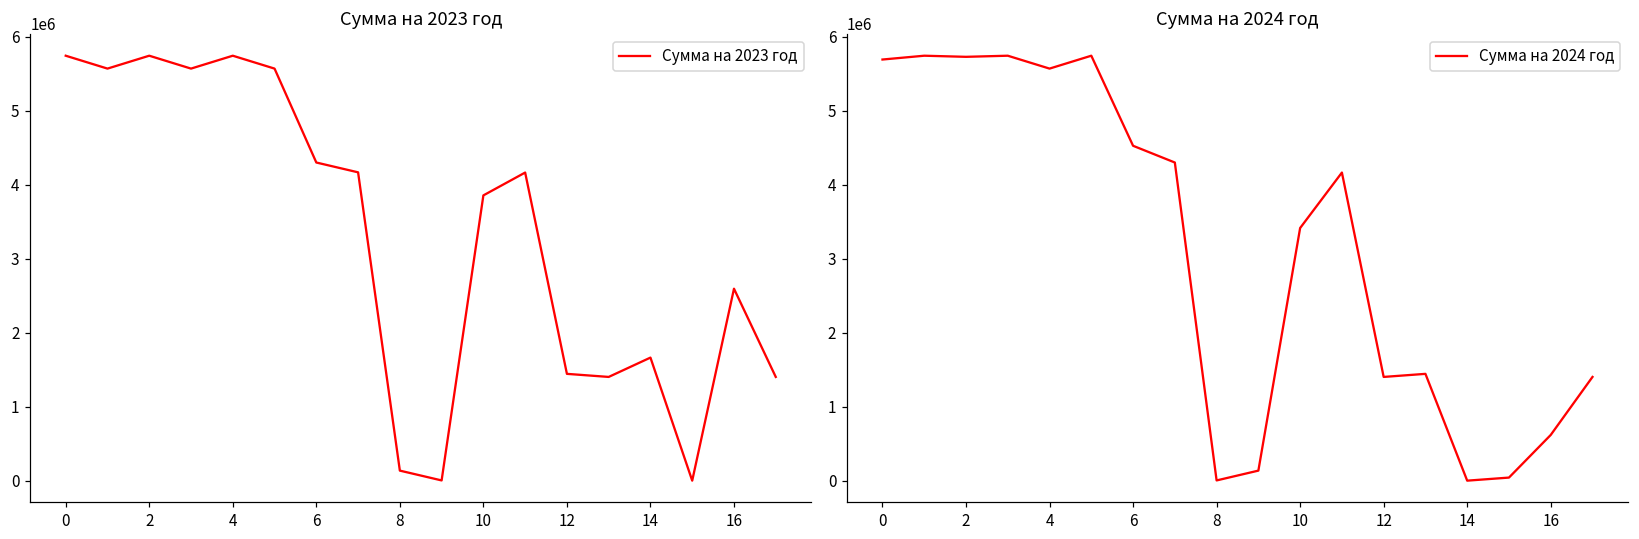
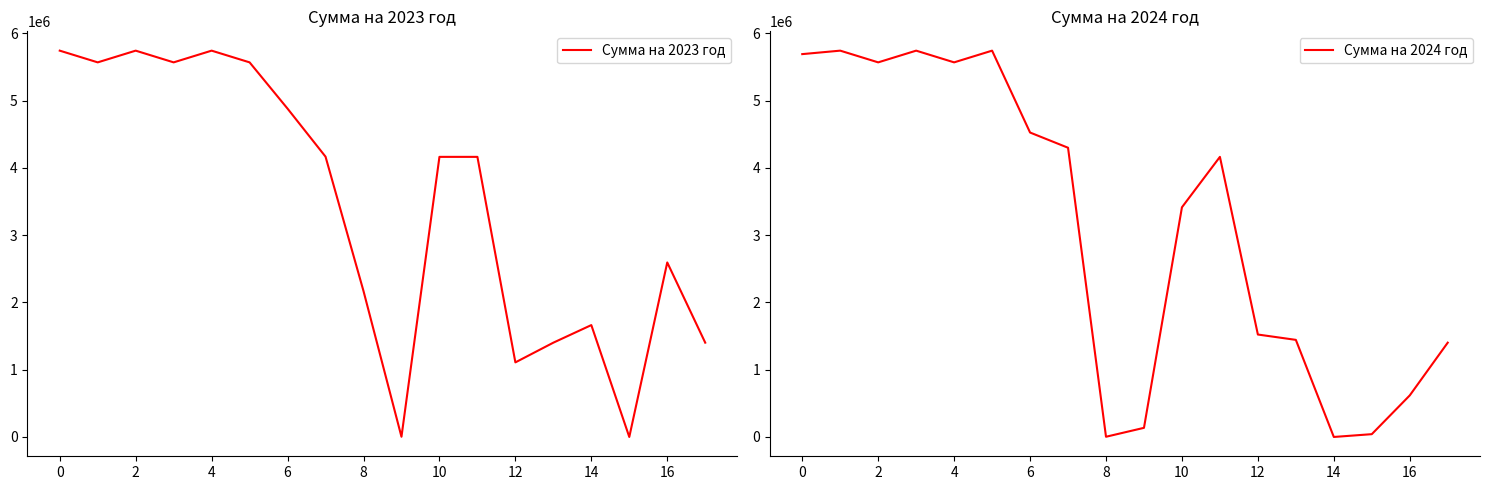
Сумма на 2023 год, 6: 4300000 -> 4900000
Сумма на 2023 год, 8: 100000 -> 2200000
Сумма на 2023 год, 10: 3900000 -> 4200000
Сумма на 2023 год, 12: 1400000 -> 1100000
Сумма на 2024 год, 2: 5700000 -> 5600000
Сумма на 2024 год, 12: 1400000 -> 1500000
